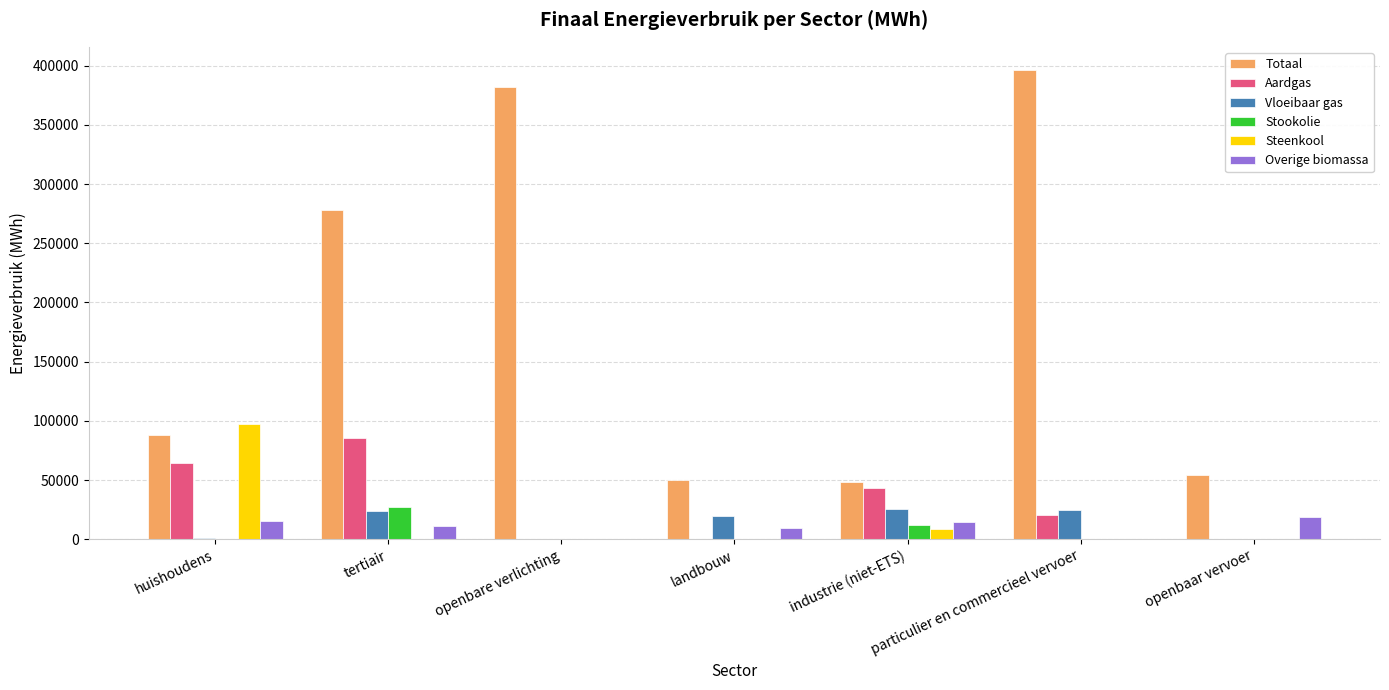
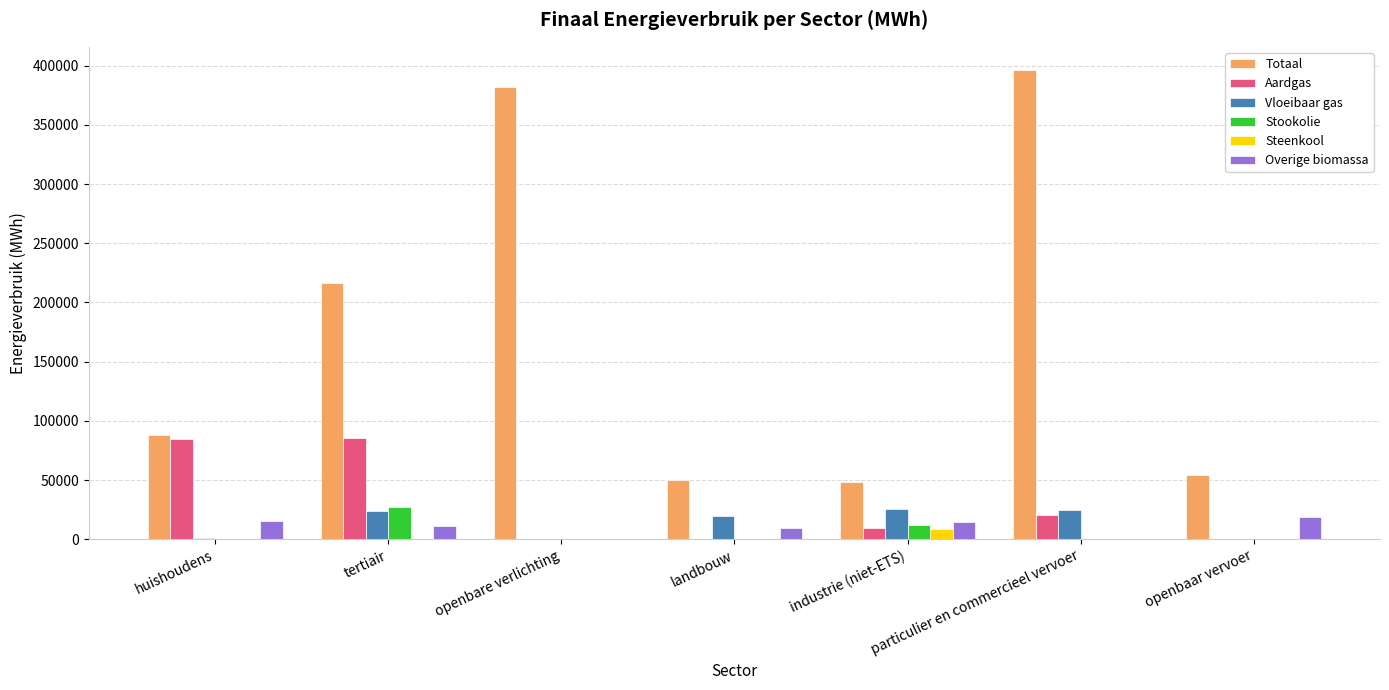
Aardgas, huishoudens: 64000 -> 84000
Steenkool, huishoudens: 97000 -> 0
Totaal, tertiair: 278000 -> 217000
Aardgas, industrie (niet-ETS): 44000 -> 10000
